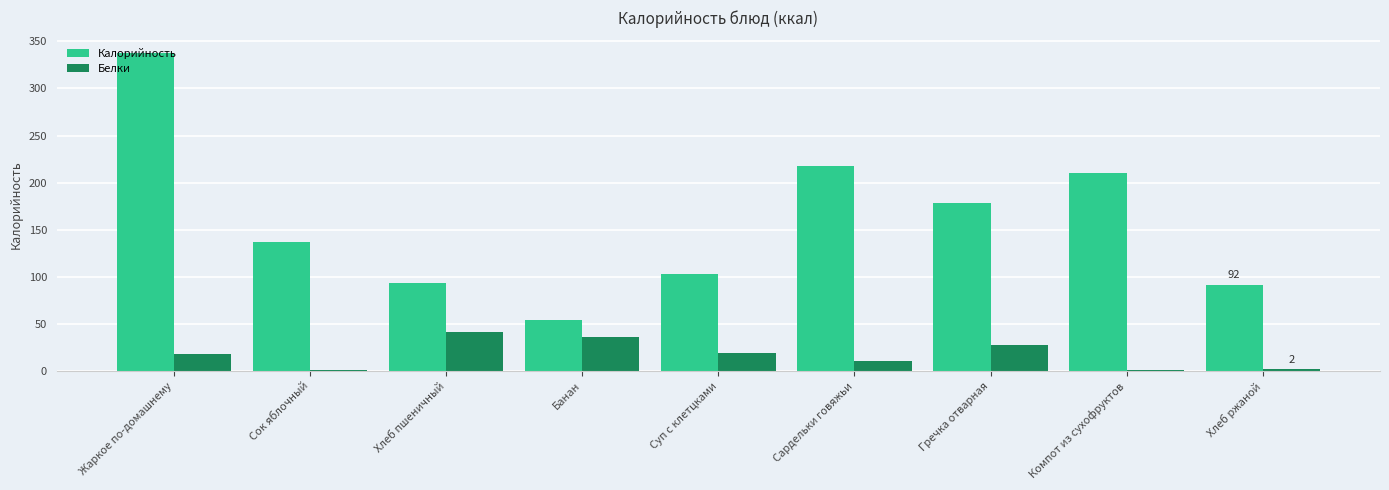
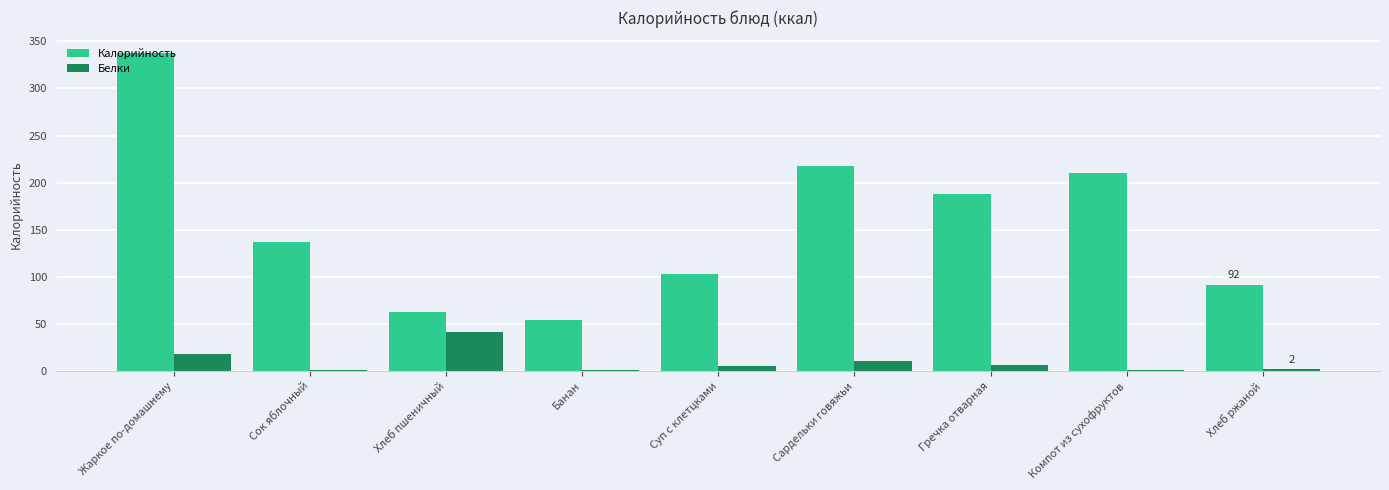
Калорийность, Хлеб пшеничный: 90 -> 60
Белки, Банан: 40 -> 0
Белки, Суп с клетцками: 20 -> 10
Калорийность, Гречка отварная: 180 -> 190
Белки, Гречка отварная: 30 -> 10
